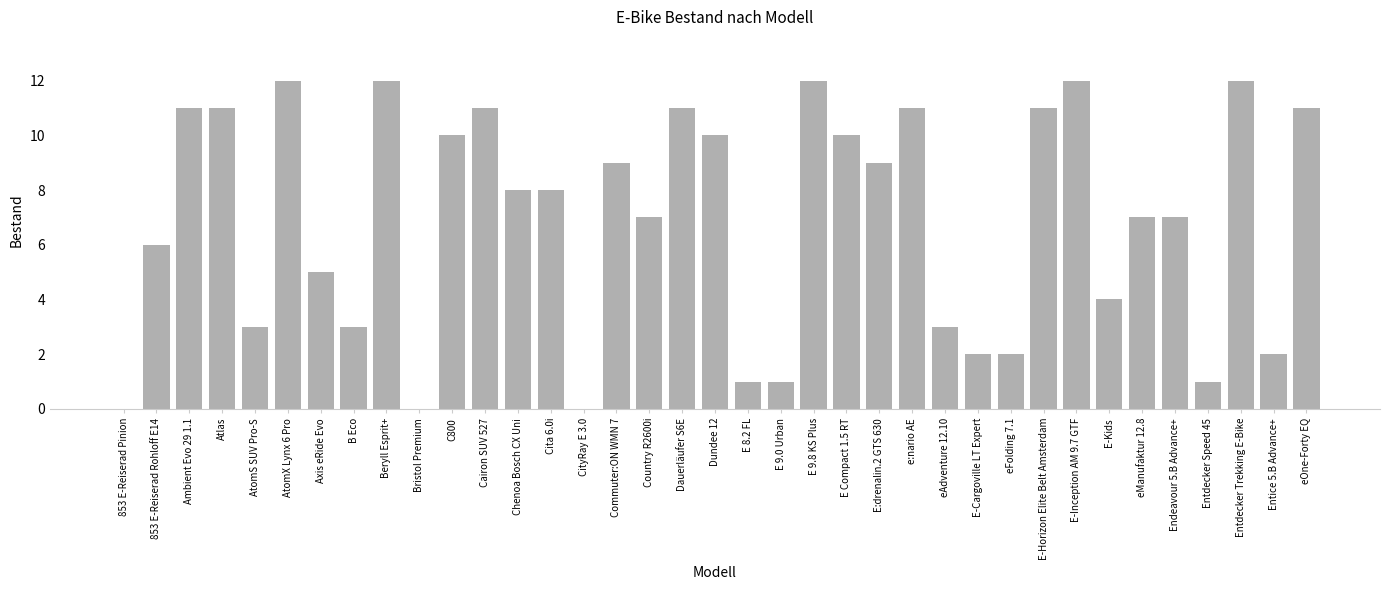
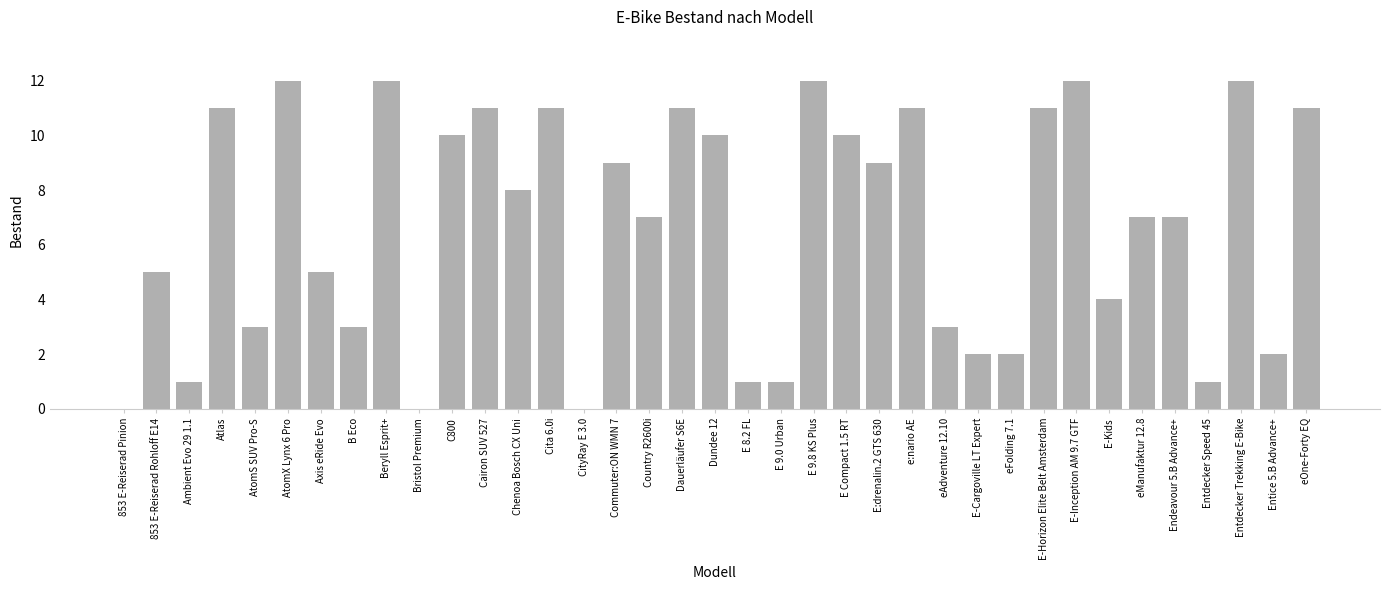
853 E-Reiserad Rohloff E14: 6 -> 5
Ambient Evo 29 1.1: 11 -> 1
Cita 6.0i: 8 -> 11
